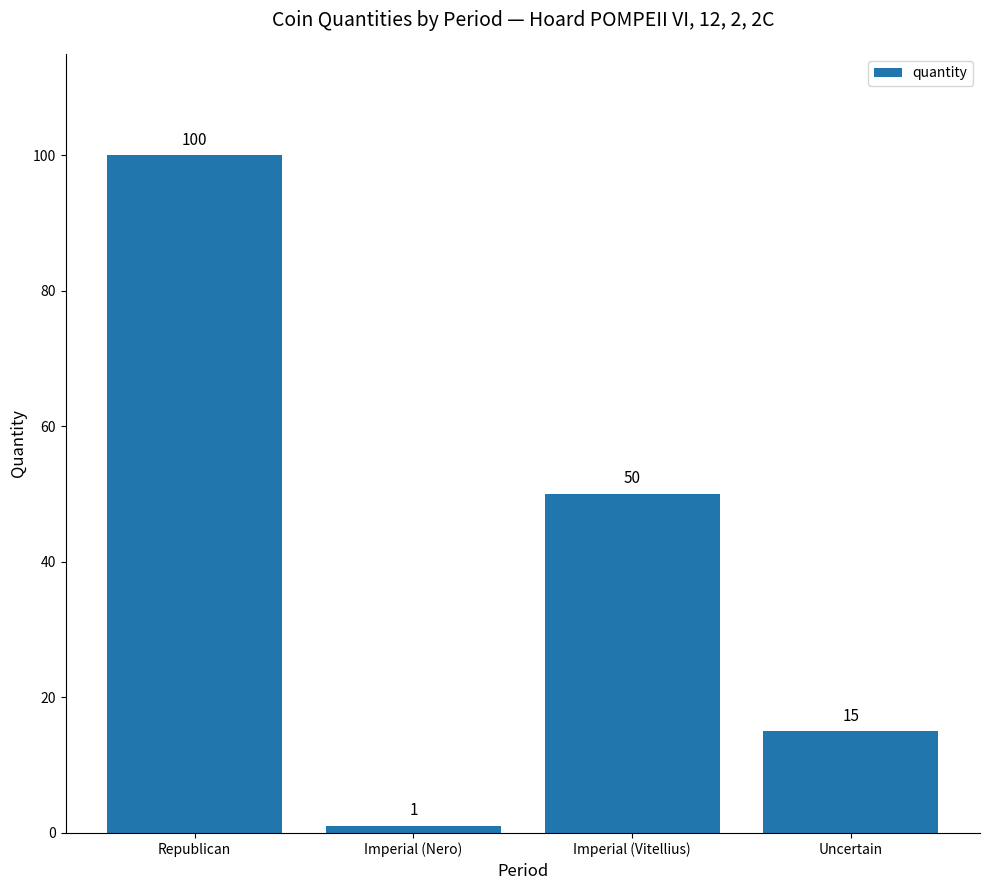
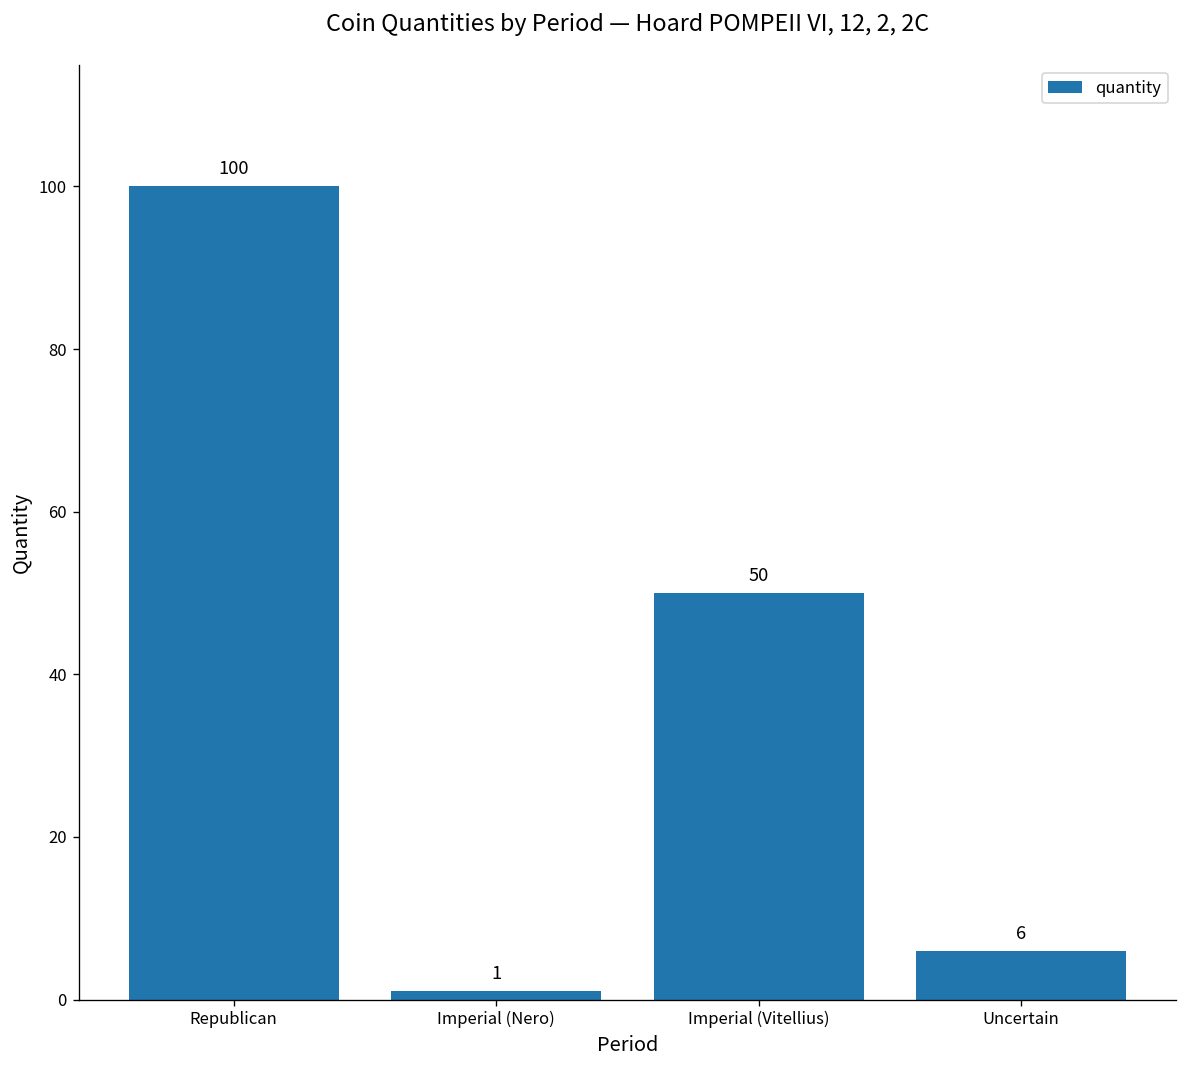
Uncertain: 15 -> 6
